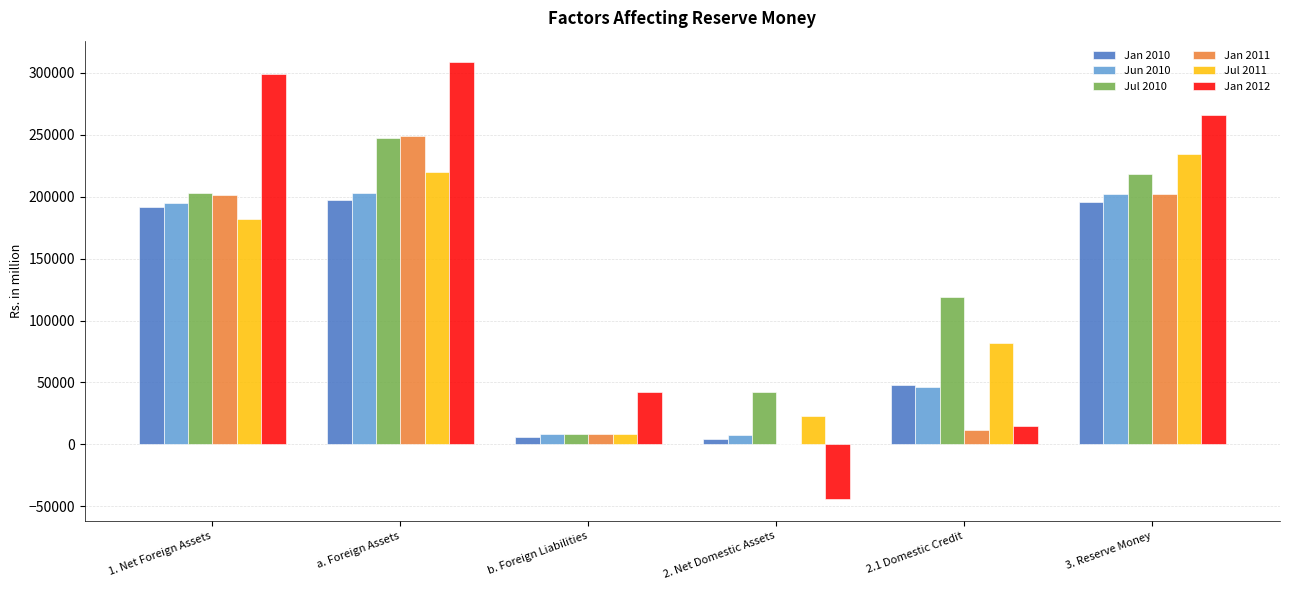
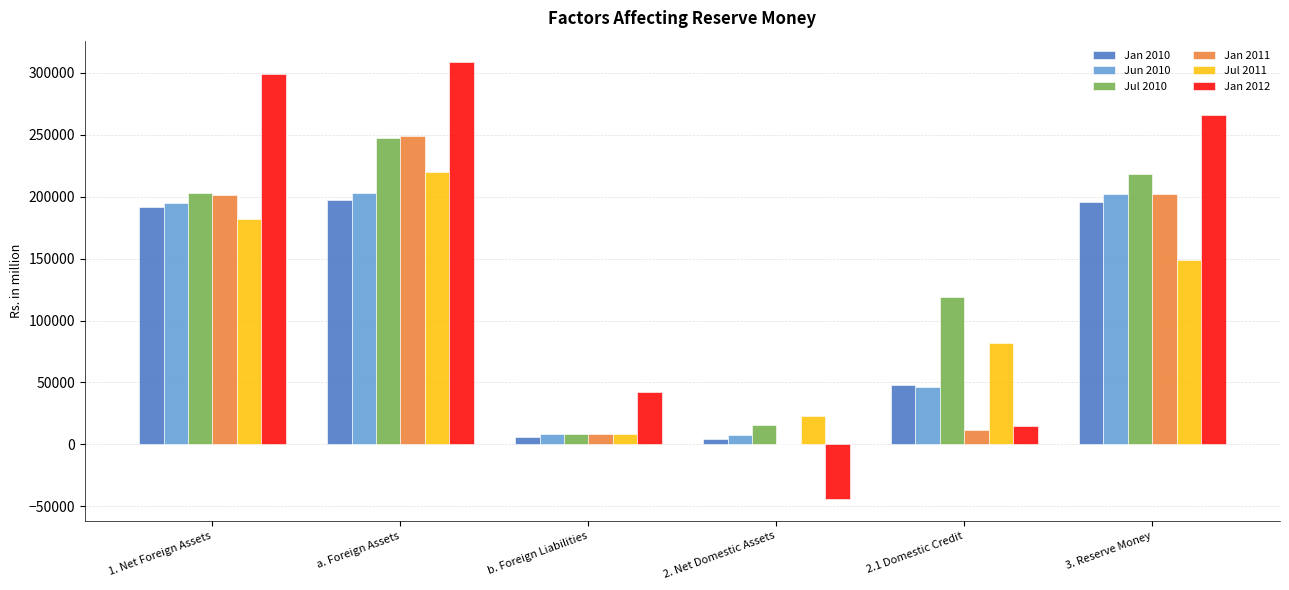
Jul 2010, 2. Net Domestic Assets: 42000 -> 16000
Jul 2011, 3. Reserve Money: 234000 -> 149000
